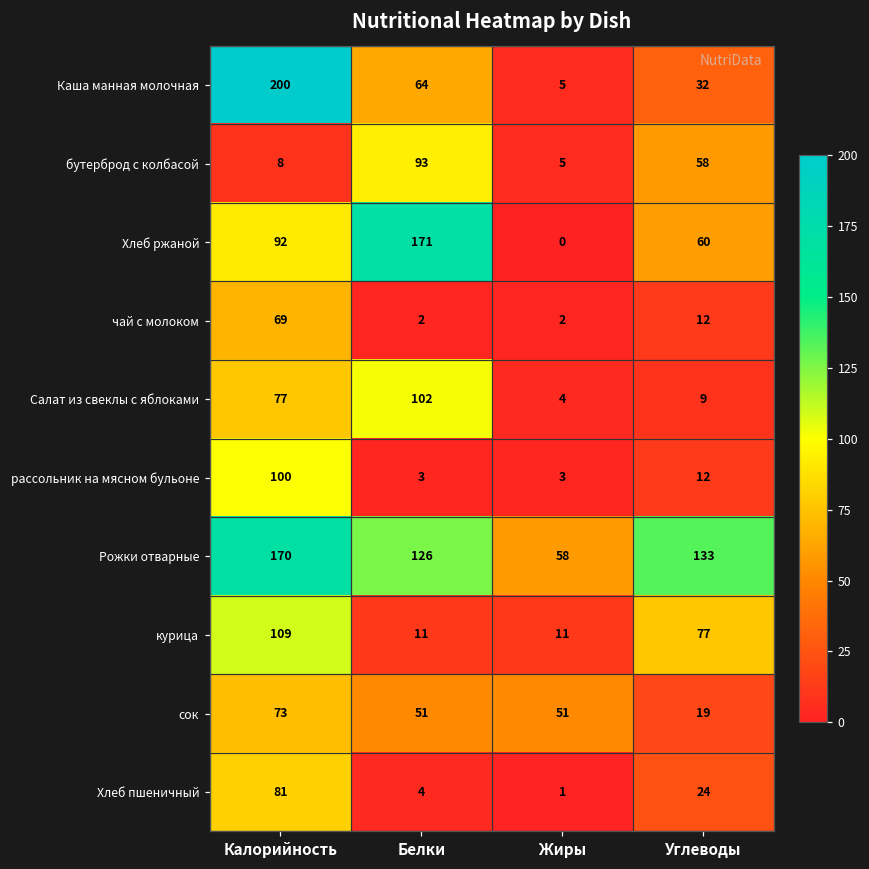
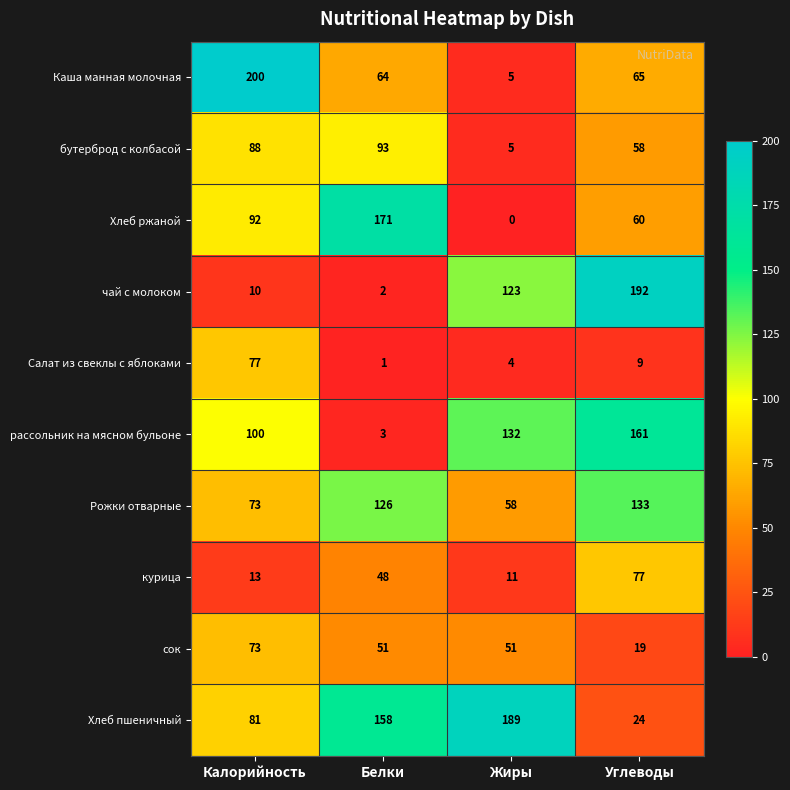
Каша манная молочная, Углеводы: 32 -> 65
бутерброд с колбасой, Калорийность: 8 -> 88
чай с молоком, Калорийность: 69 -> 10
чай с молоком, Жиры: 2 -> 123
чай с молоком, Углеводы: 12 -> 192
Салат из свеклы с яблоками, Белки: 102 -> 1
рассольник на мясном бульоне, Жиры: 3 -> 132
рассольник на мясном бульоне, Углеводы: 12 -> 161
Рожки отварные, Калорийность: 170 -> 73
курица, Калорийность: 109 -> 13
курица, Белки: 11 -> 48
Хлеб пшеничный, Белки: 4 -> 158
Хлеб пшеничный, Жиры: 1 -> 189
